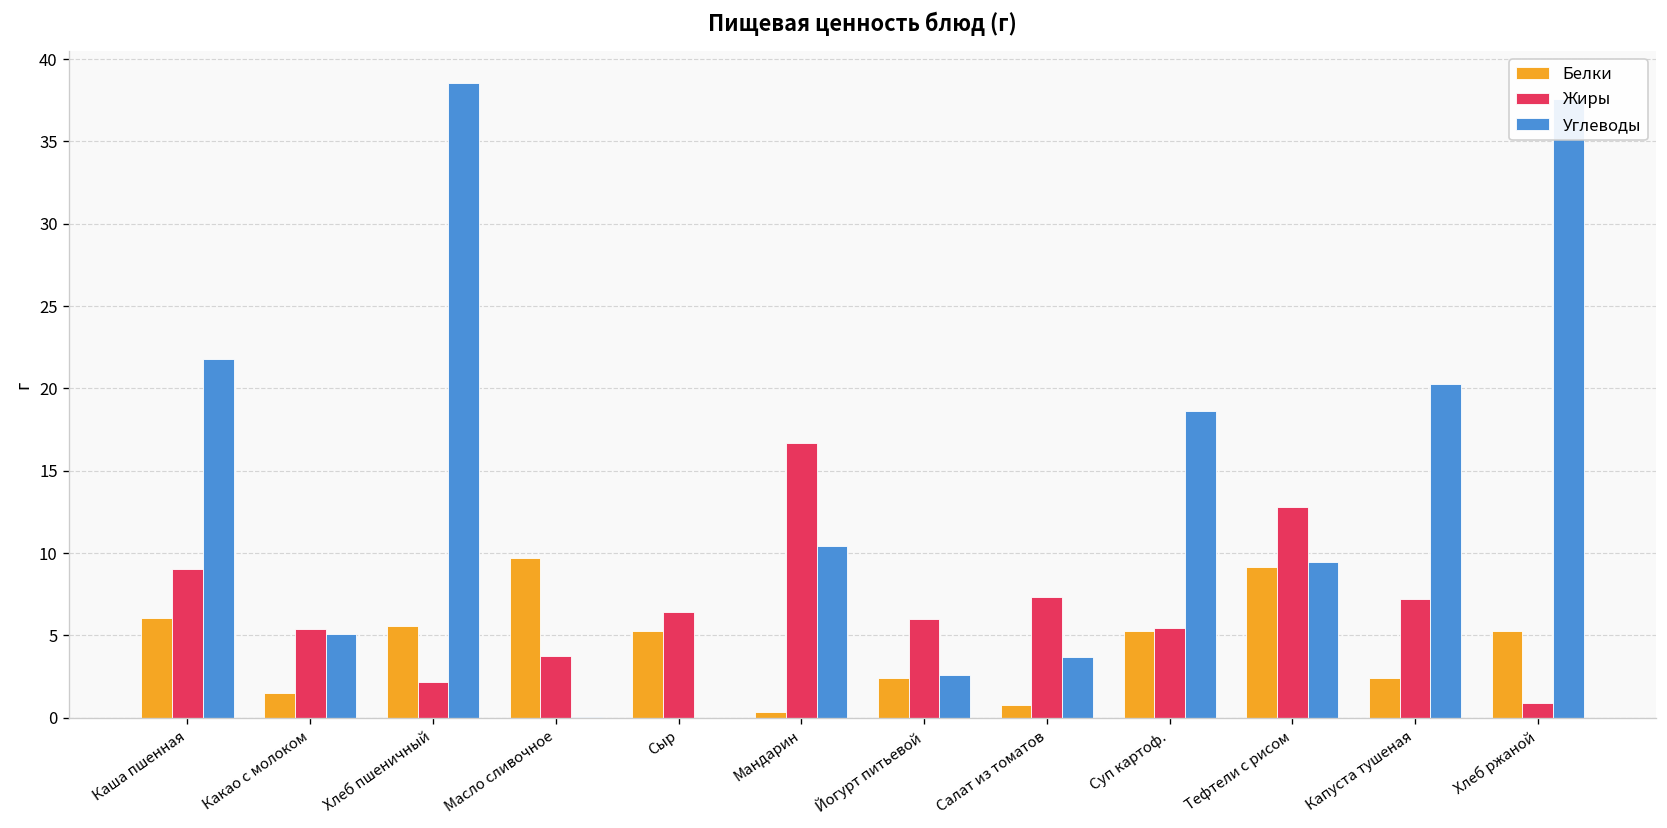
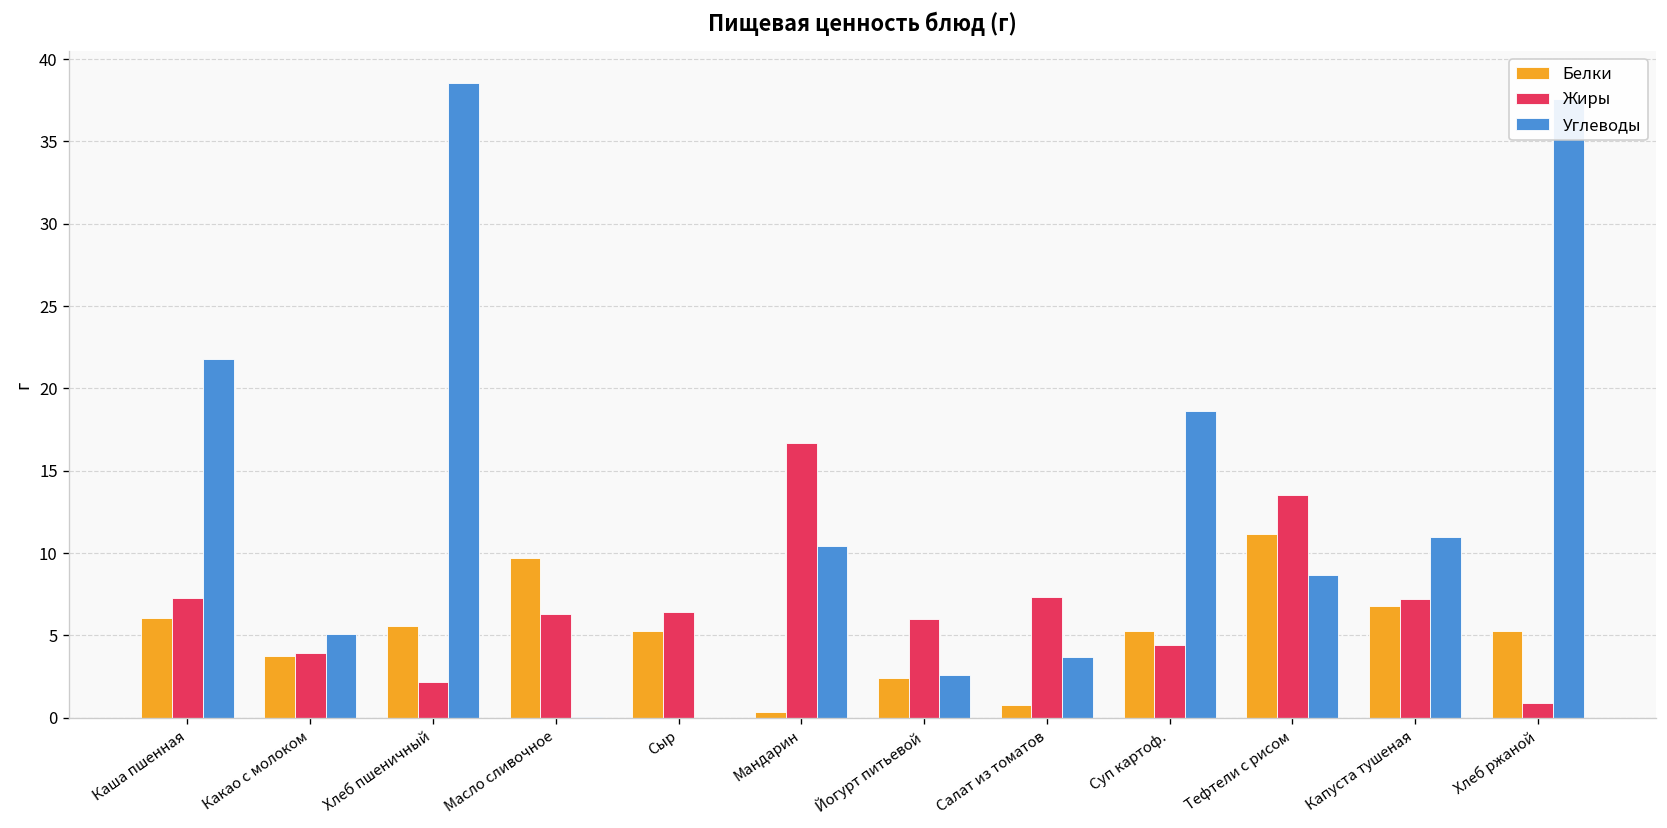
Жиры, Каша пшенная: 9.0 -> 7.3
Белки, Какао с молоком: 1.5 -> 3.8
Жиры, Какао с молоком: 5.4 -> 3.9
Жиры, Масло сливочное: 3.7 -> 6.3
Жиры, Суп картоф.: 5.5 -> 4.4
Белки, Тефтели с рисом: 9.2 -> 11.1
Жиры, Тефтели с рисом: 12.8 -> 13.5
Углеводы, Тефтели с рисом: 9.4 -> 8.7
Белки, Капуста тушеная: 2.4 -> 6.8
Углеводы, Капуста тушеная: 20.3 -> 11.0
